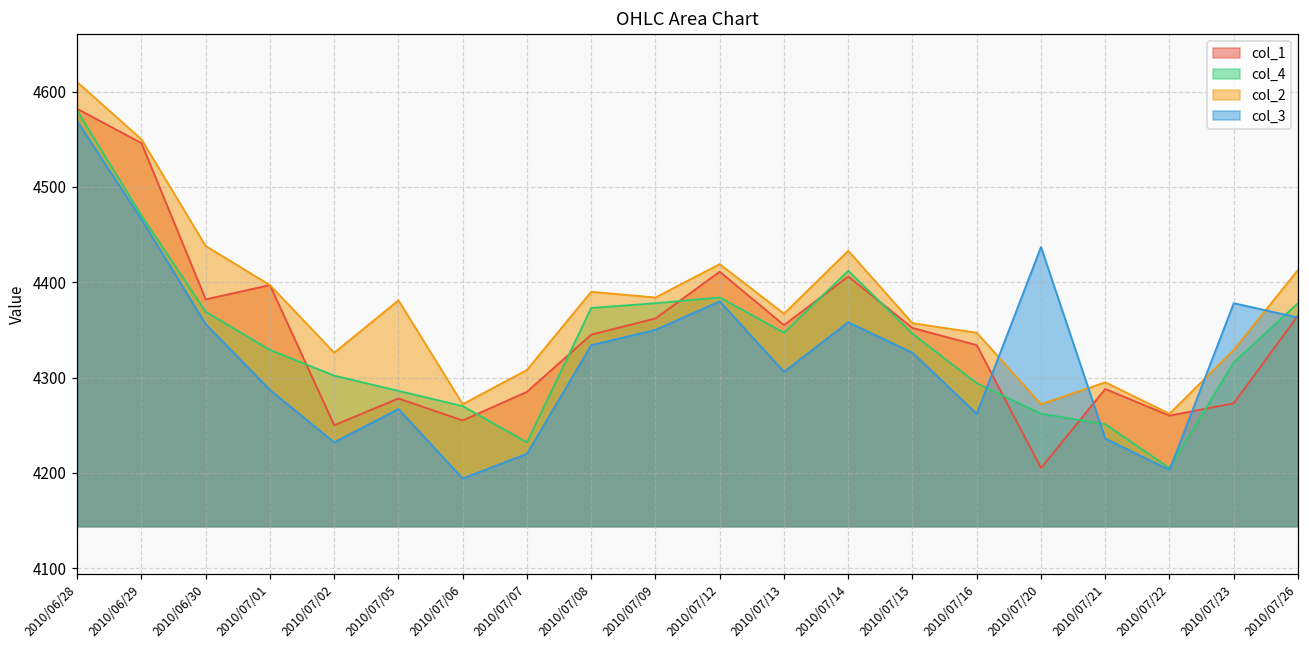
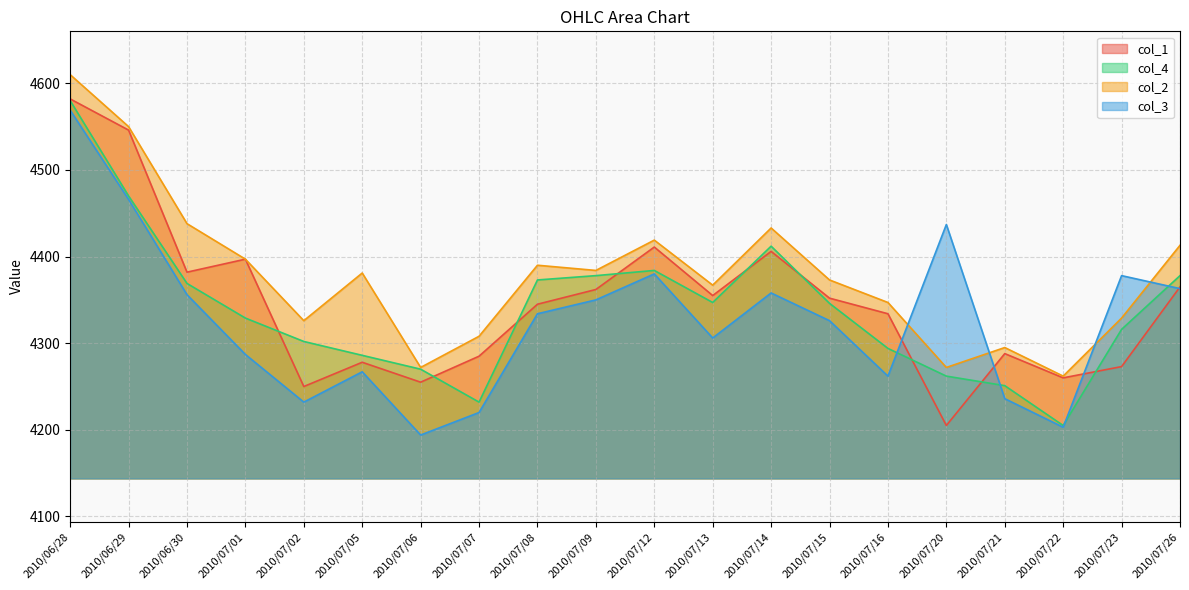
col_2, 2010/07/15: 4360 -> 4370
